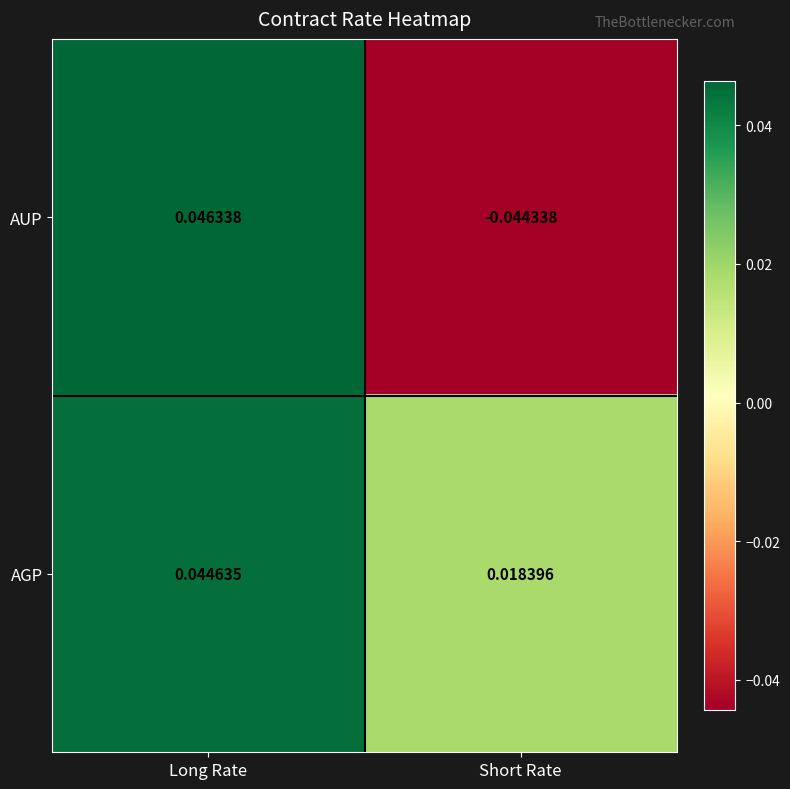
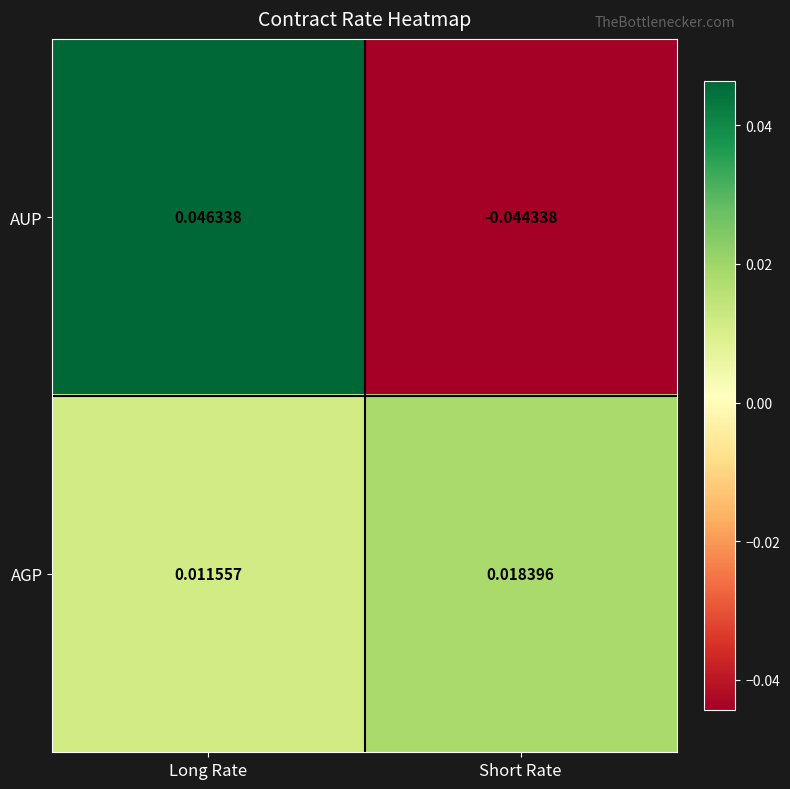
AGP, Long Rate: 0.044635 -> 0.011557
